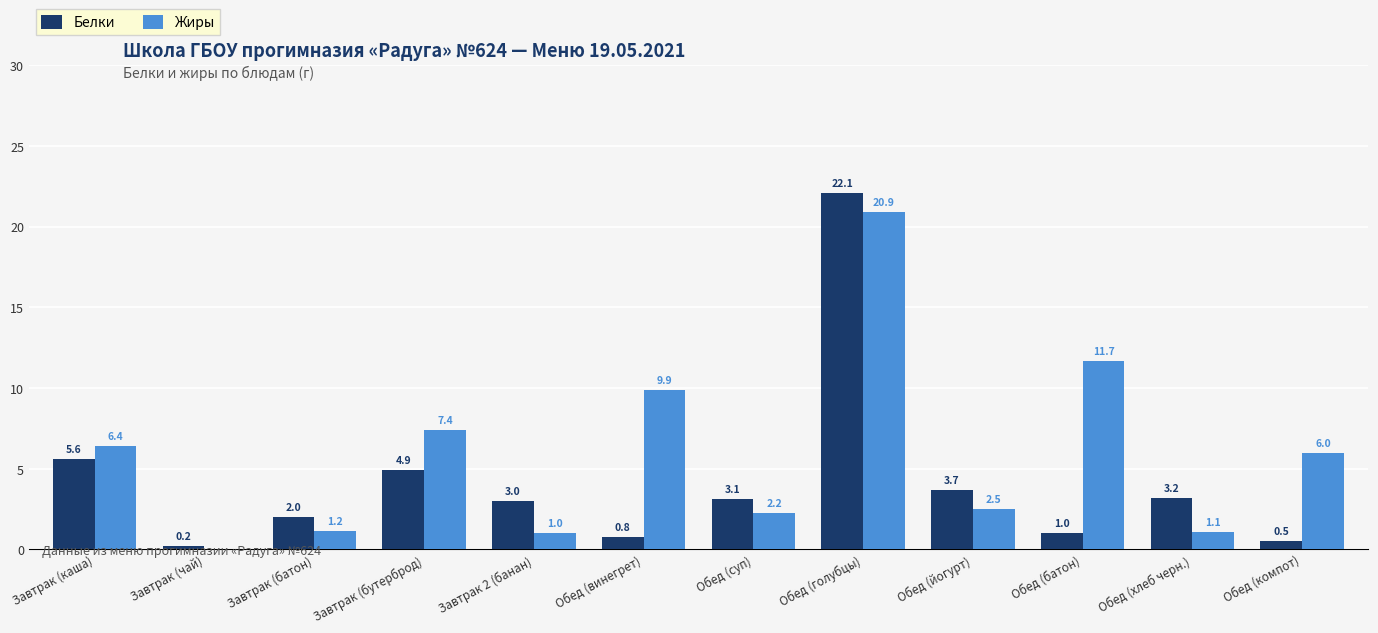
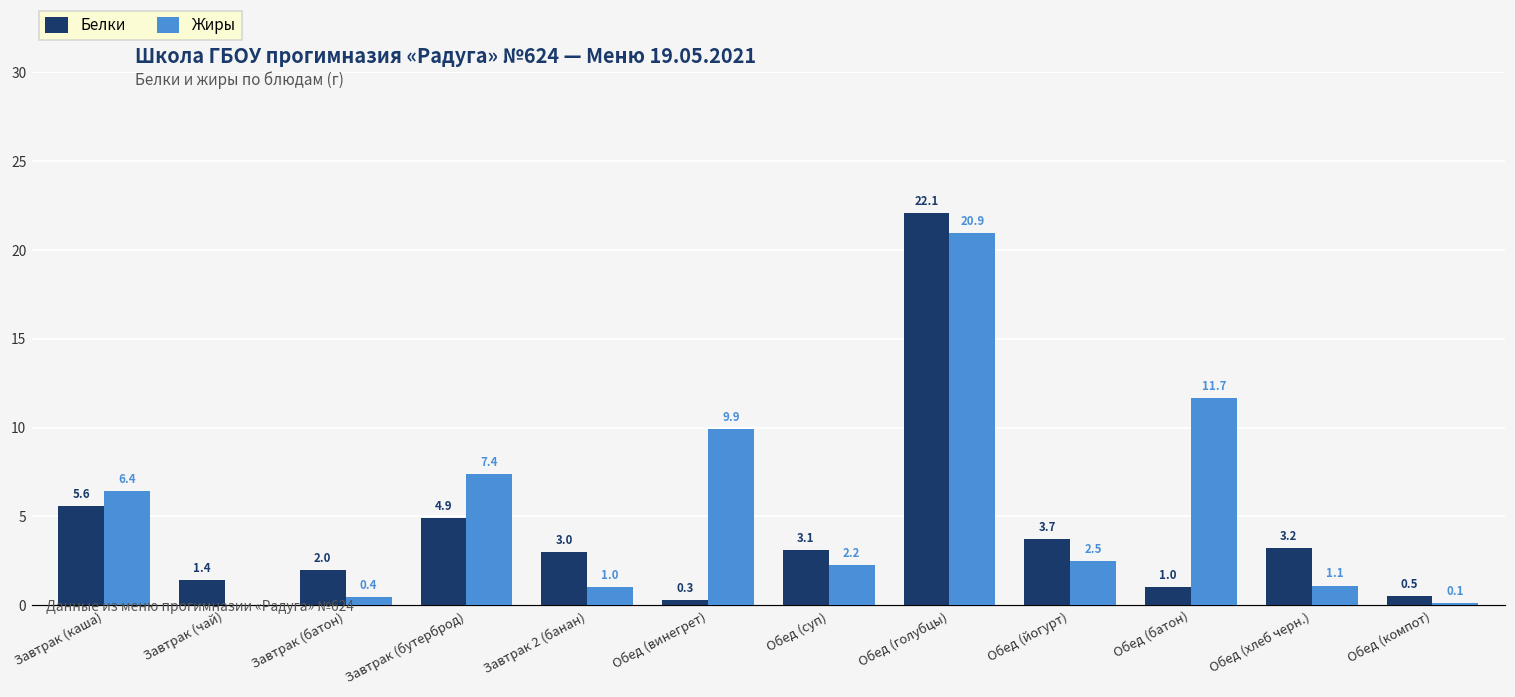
Белки, Завтрак (чай): 0.2 -> 1.4
Жиры, Завтрак (батон): 1.2 -> 0.4
Белки, Обед (винегрет): 0.8 -> 0.3
Жиры, Обед (компот): 6.0 -> 0.1
